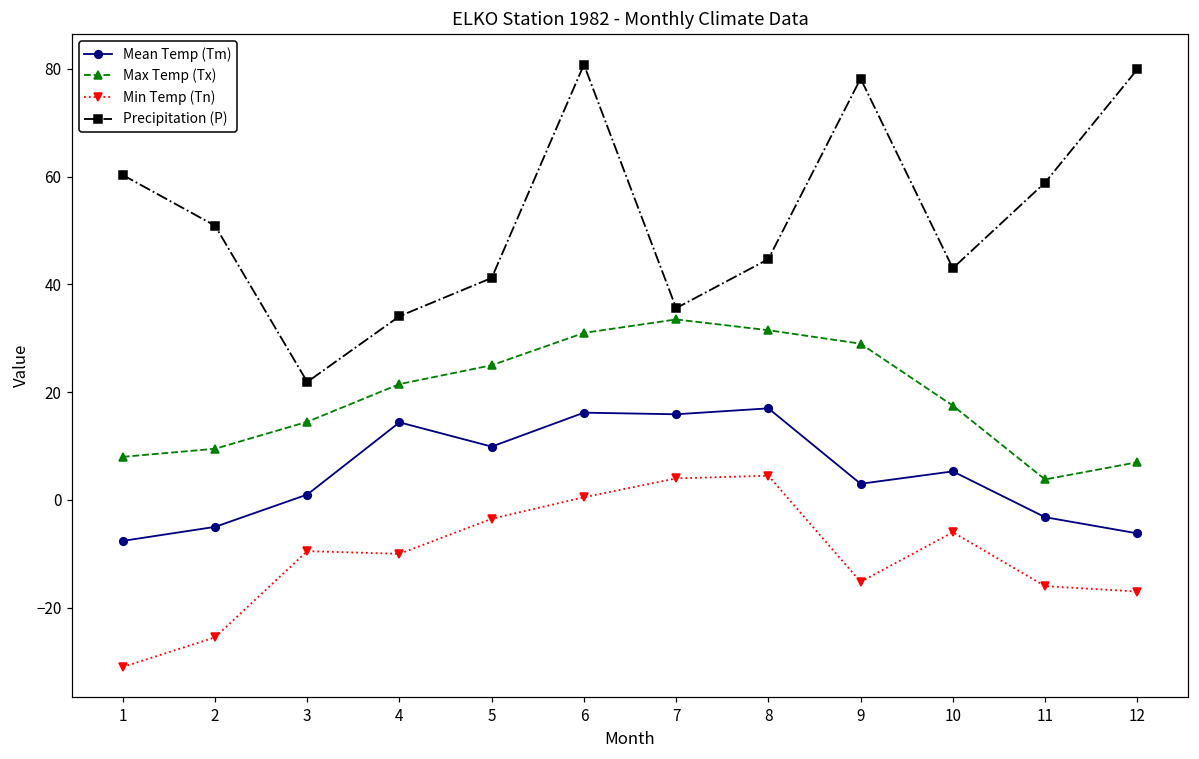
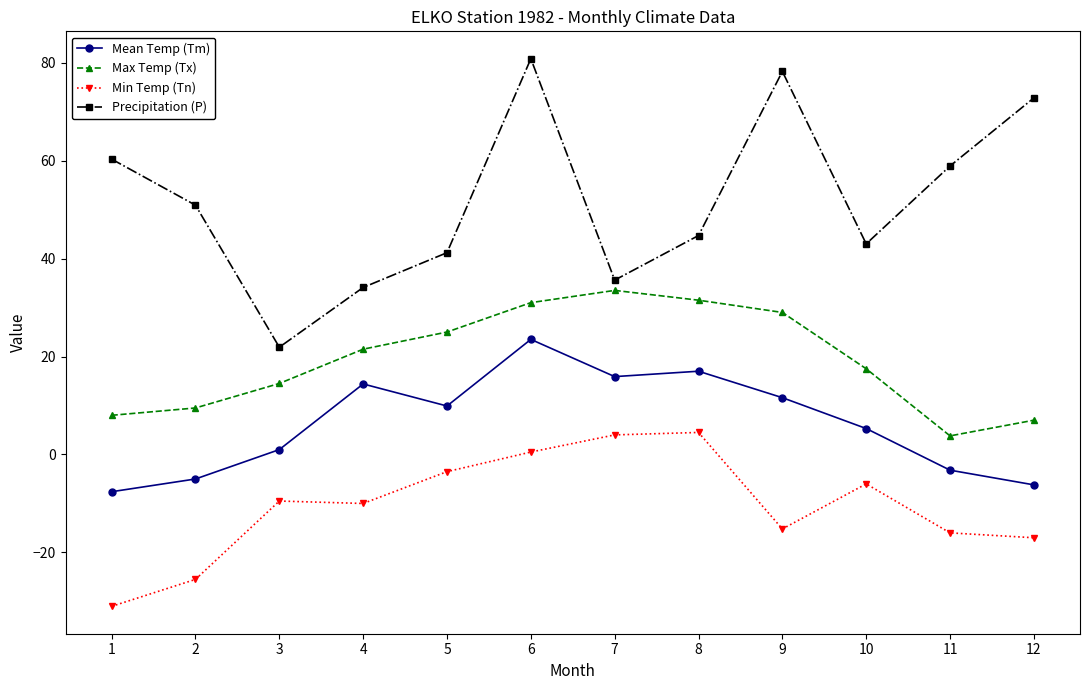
Mean Temp (Tm), 6: 16 -> 24
Mean Temp (Tm), 9: 3 -> 12
Precipitation (P), 12: 80 -> 73
